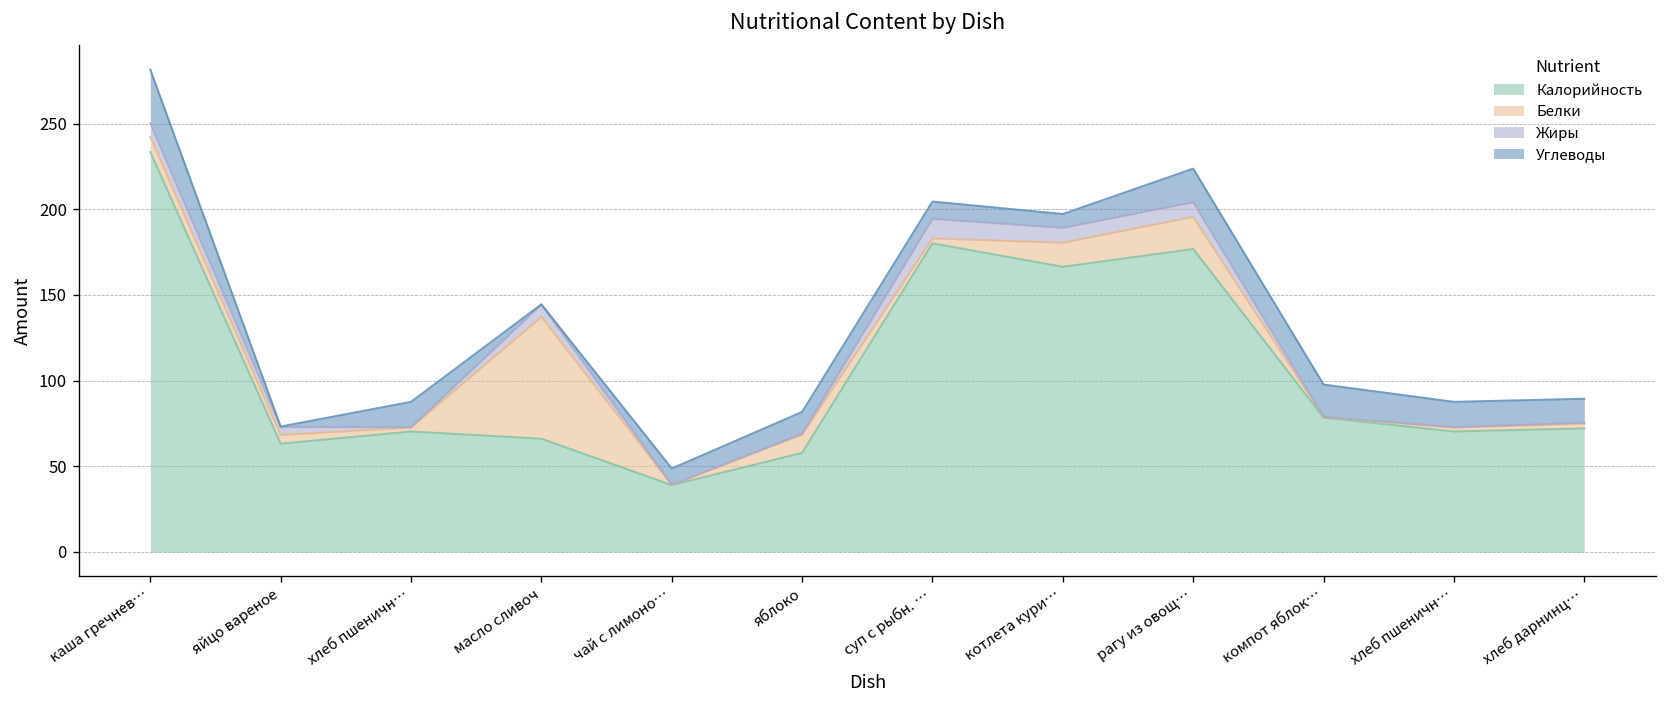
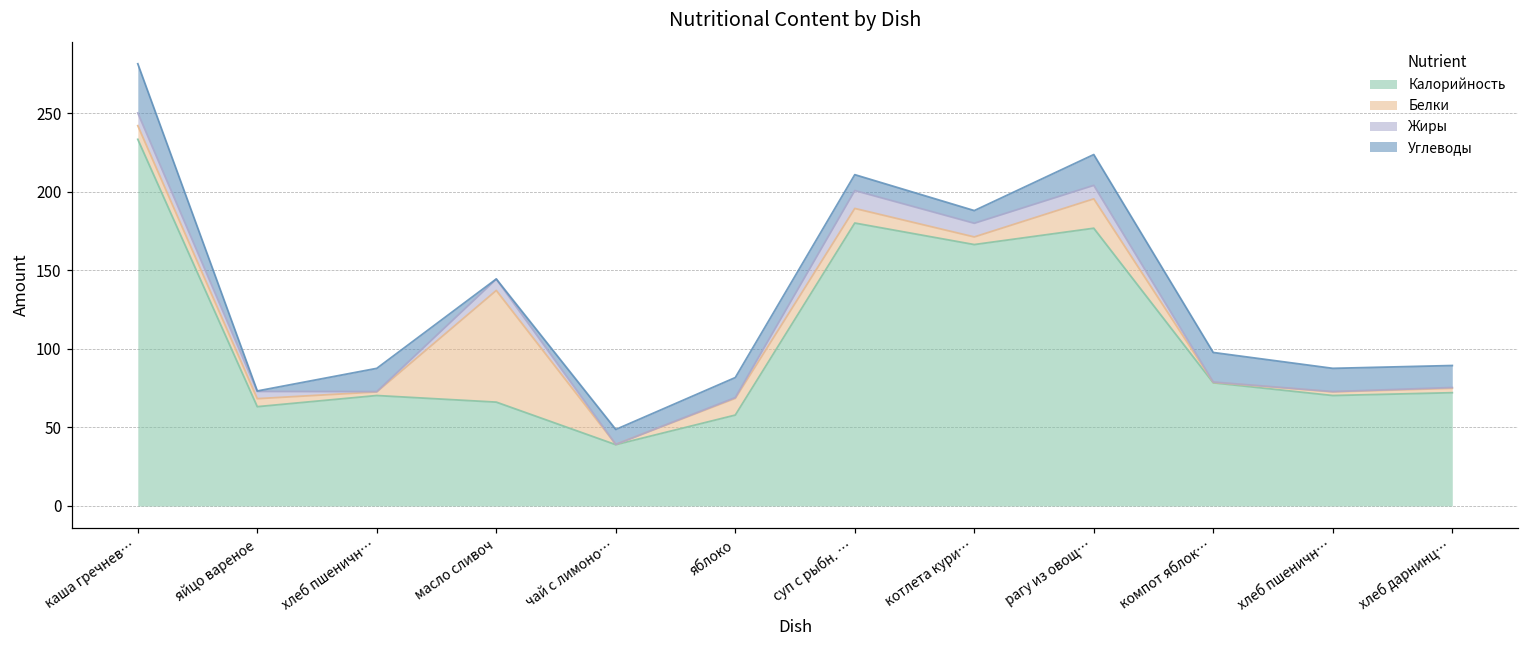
Белки, суп с рыбн. …: 3 -> 9
Белки, котлета кури…: 14 -> 5
